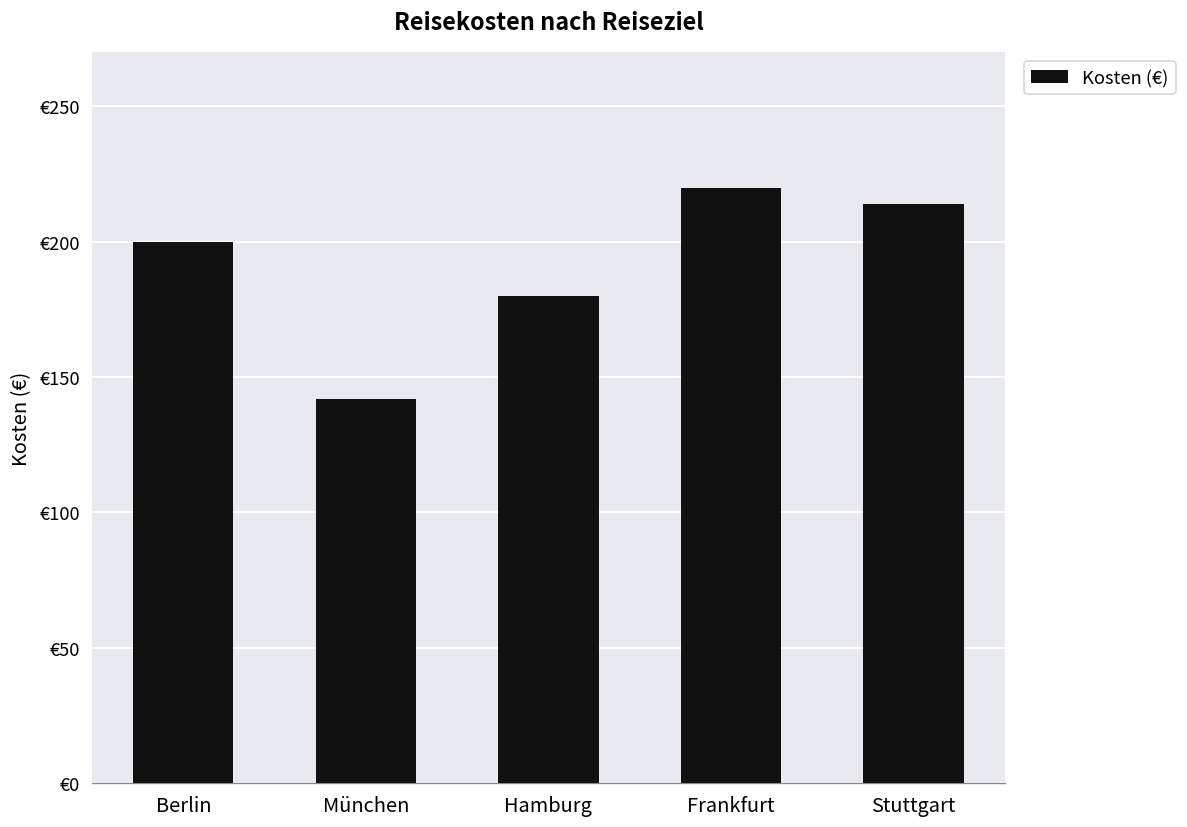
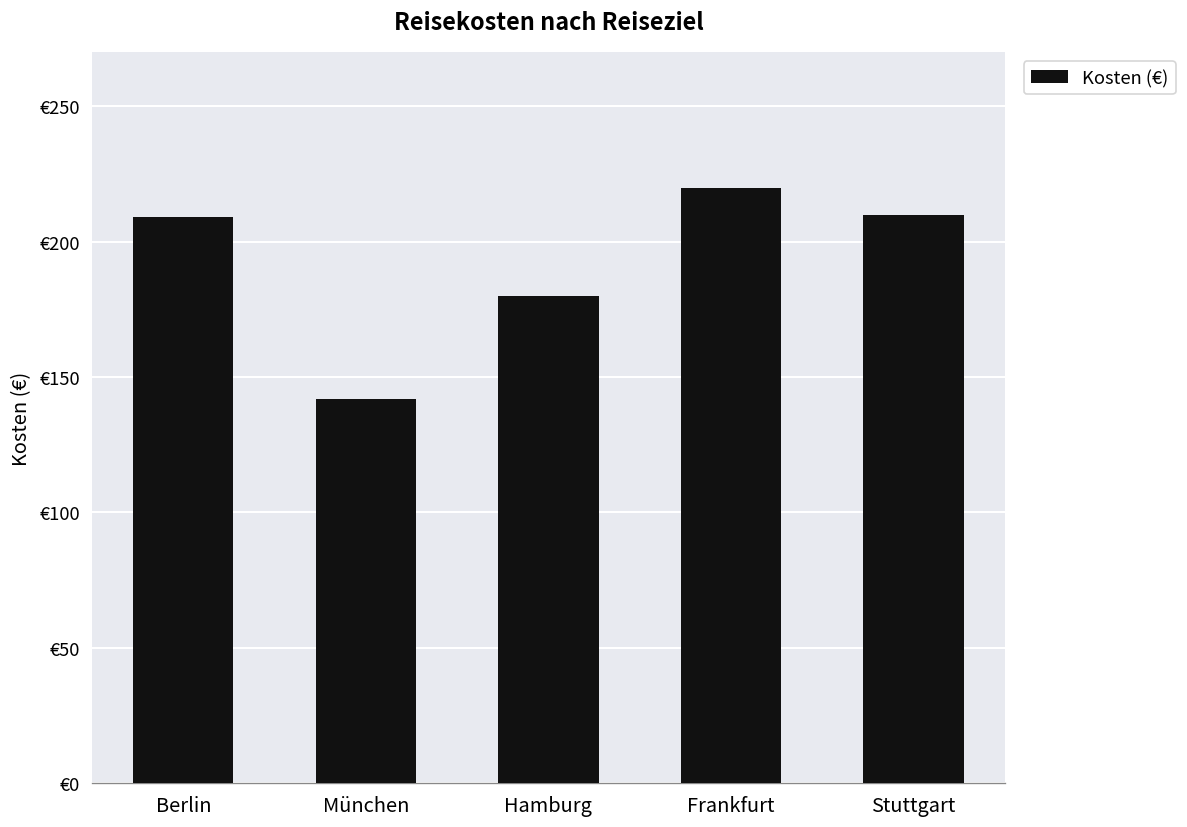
Berlin: €200 -> €209
Stuttgart: €214 -> €210
